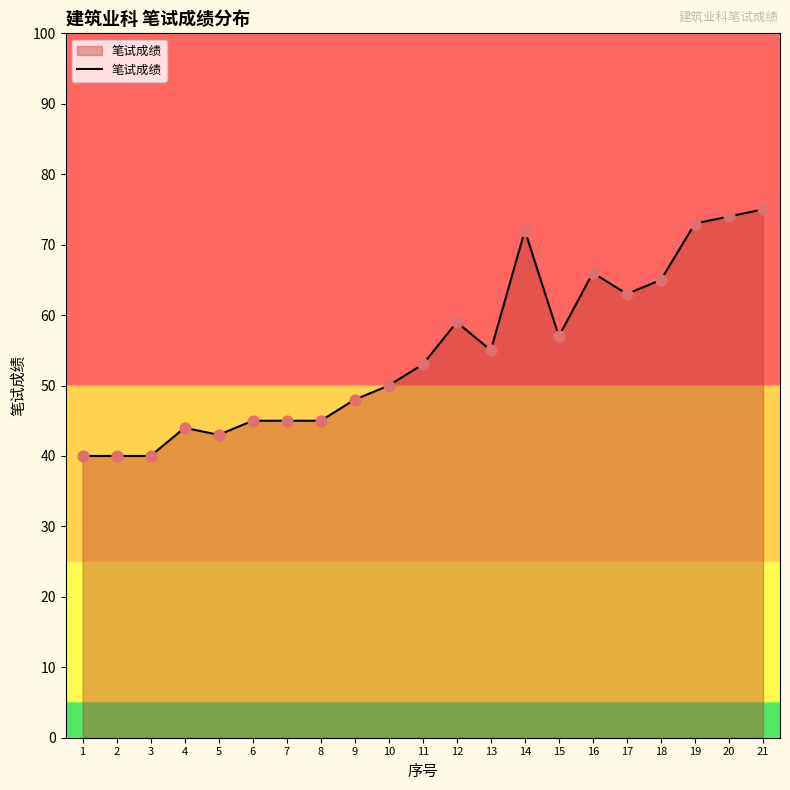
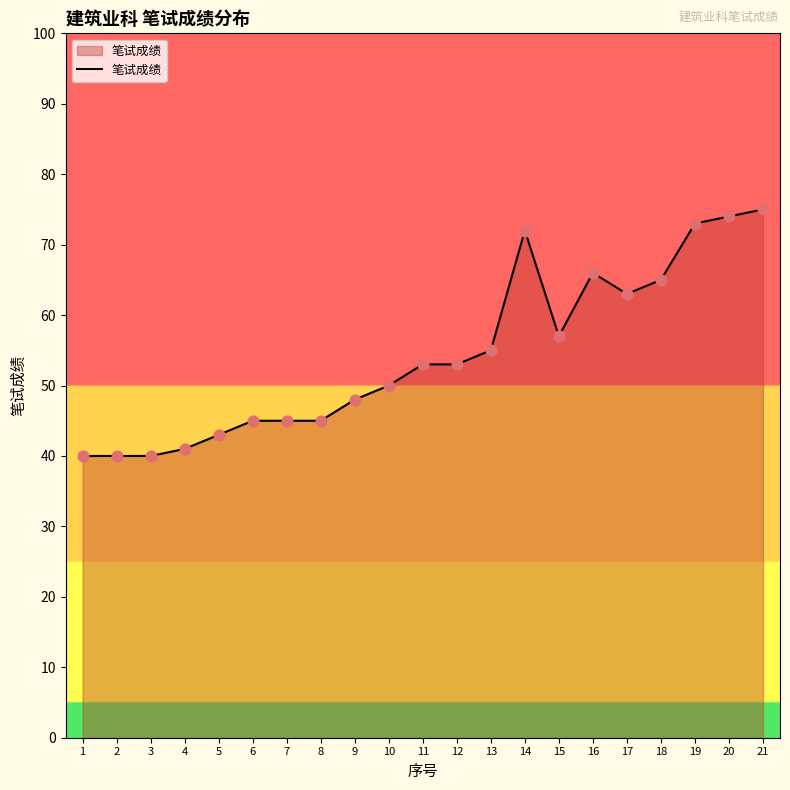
4: 44 -> 41
12: 59 -> 53
